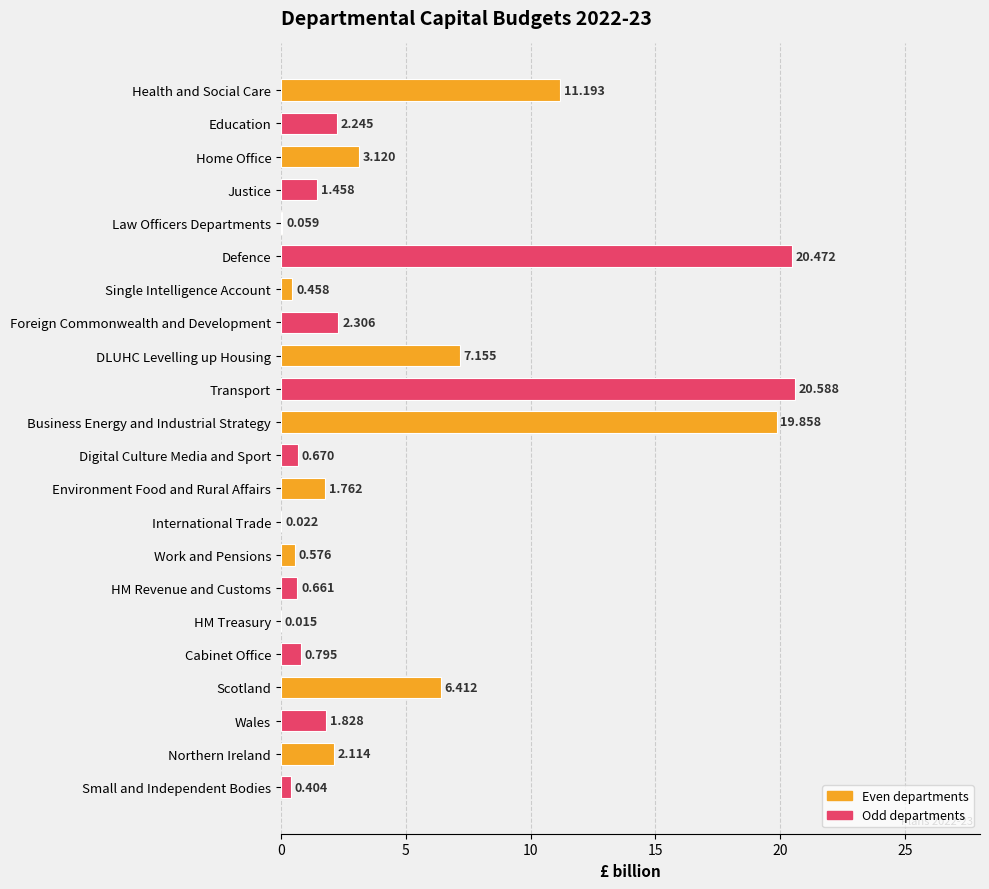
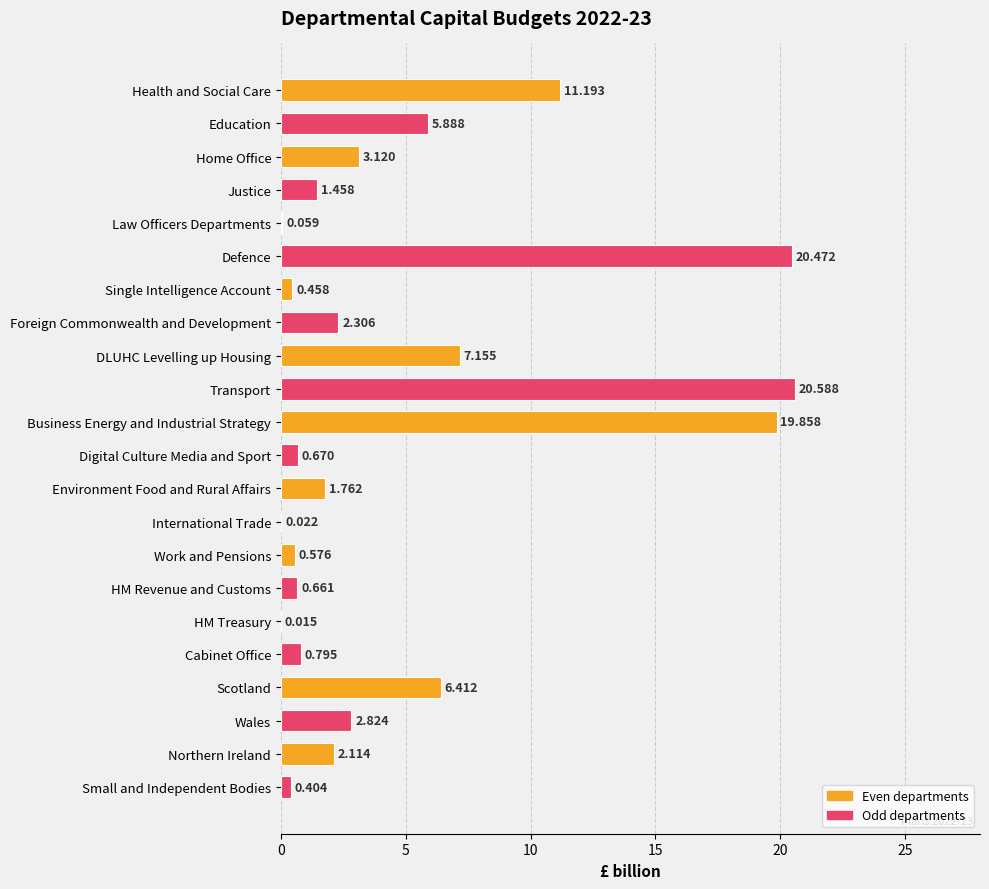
Education: 2.245 -> 5.888
Wales: 1.828 -> 2.824
